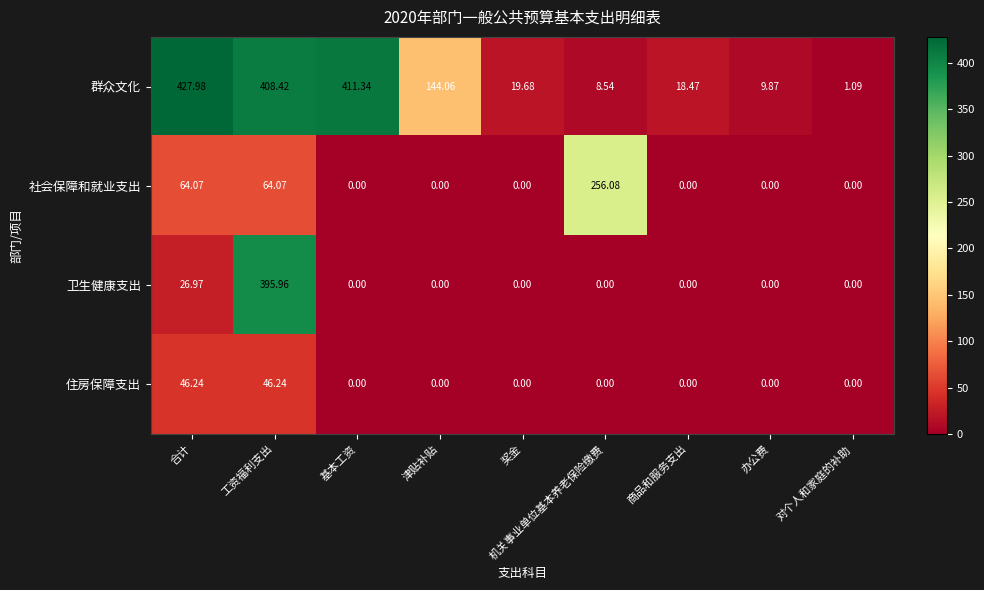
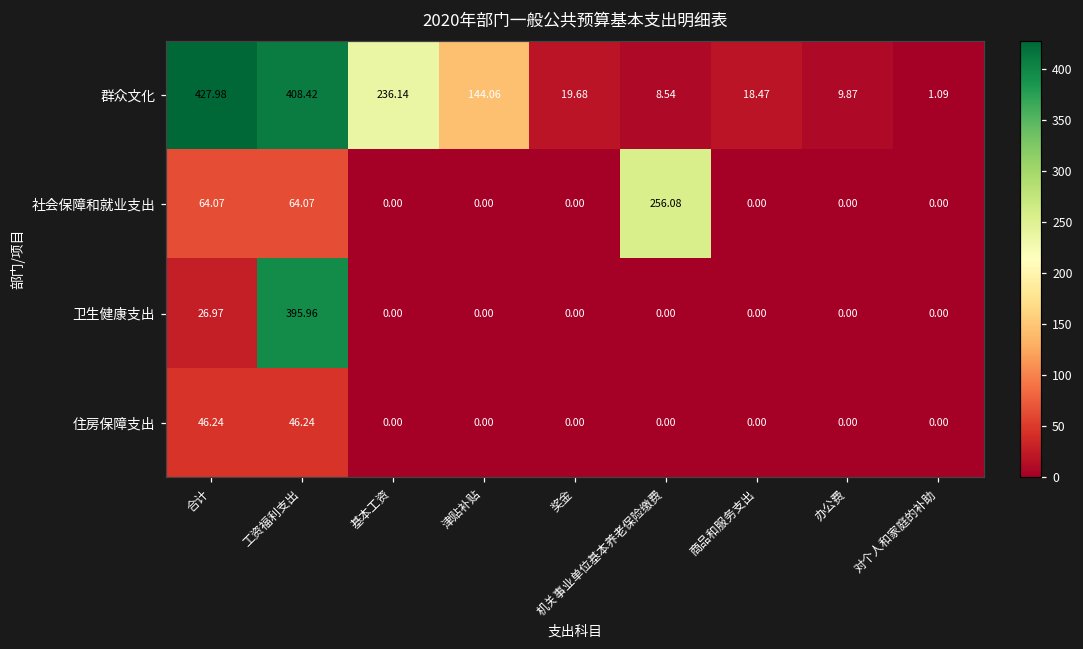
群众文化, 基本工资: 411.34 -> 236.14
